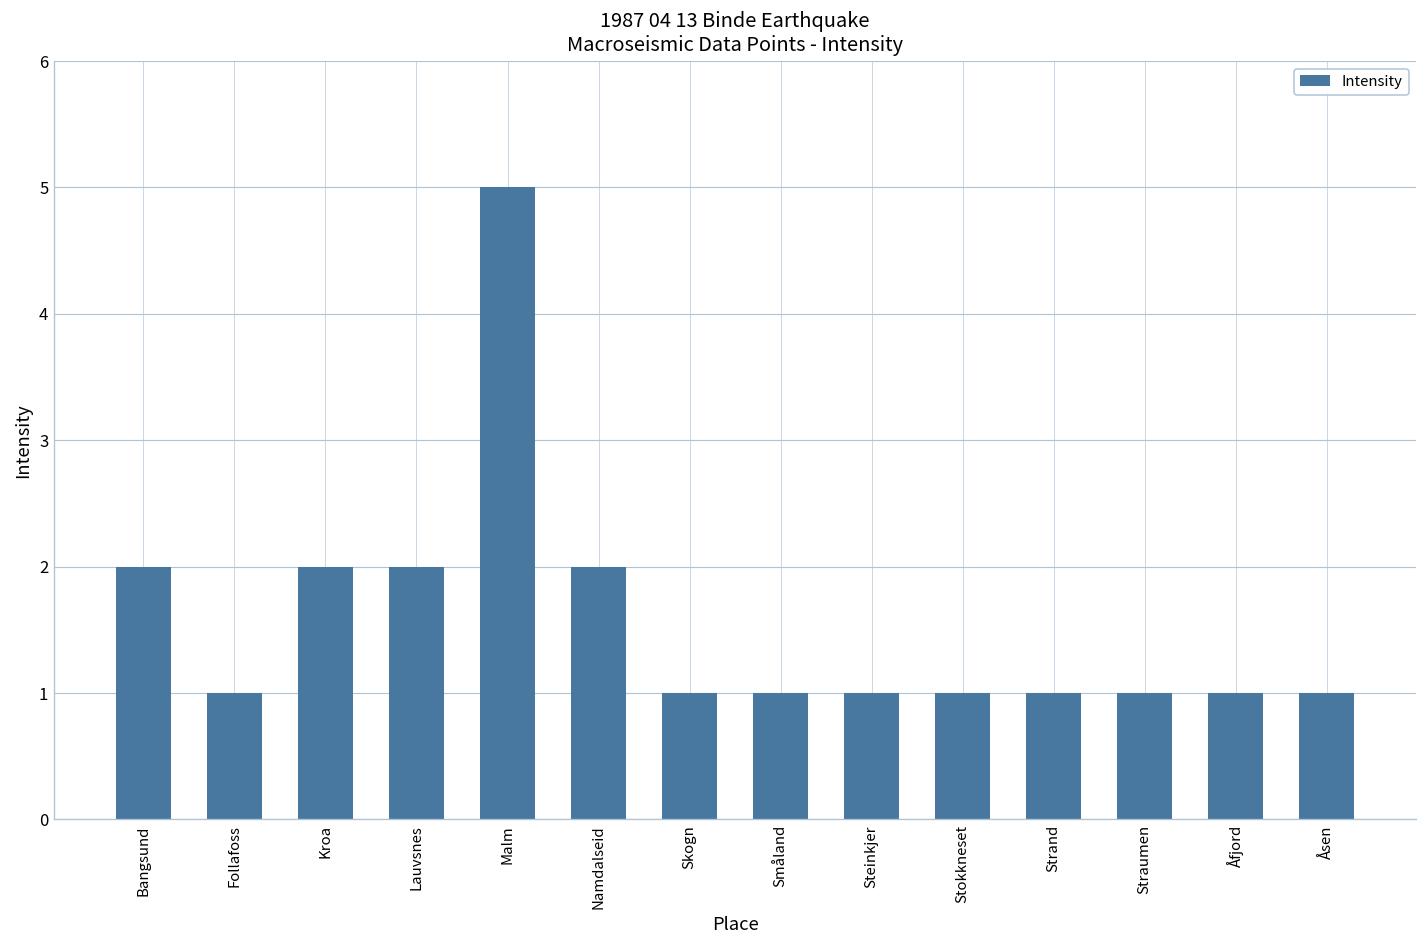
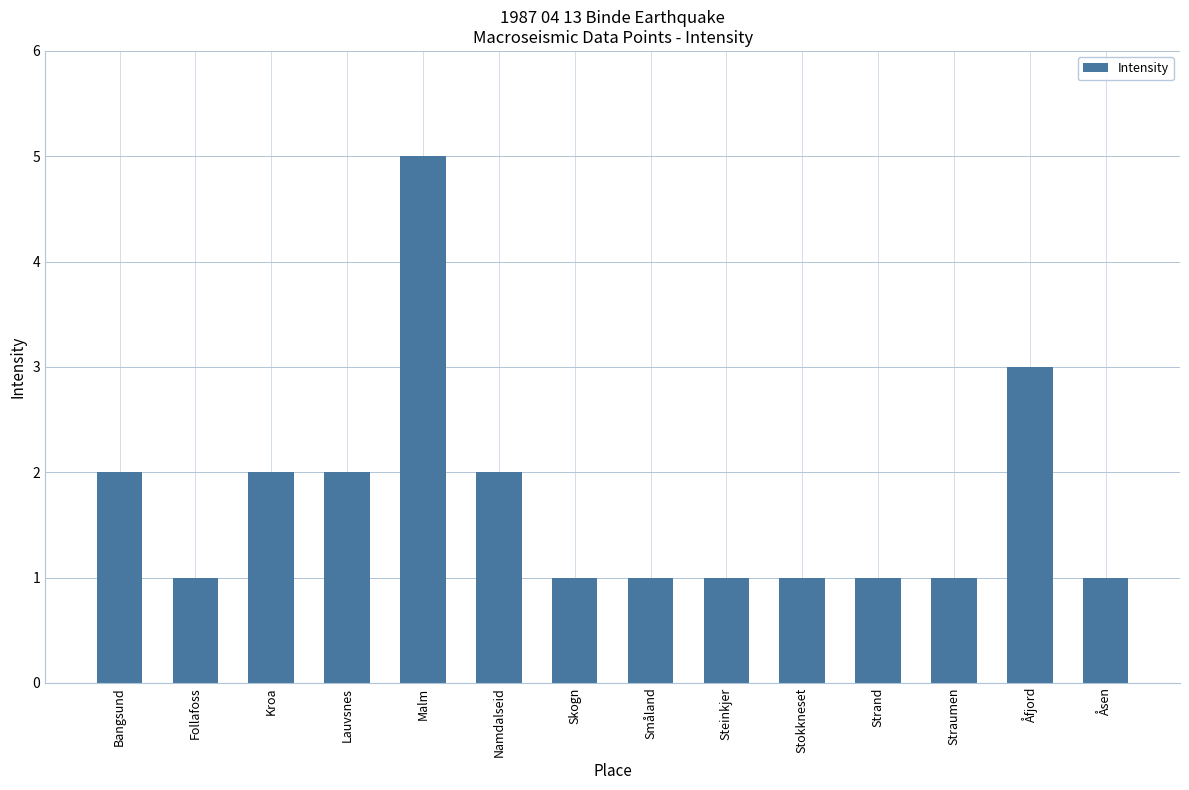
Åfjord: 1 -> 3
